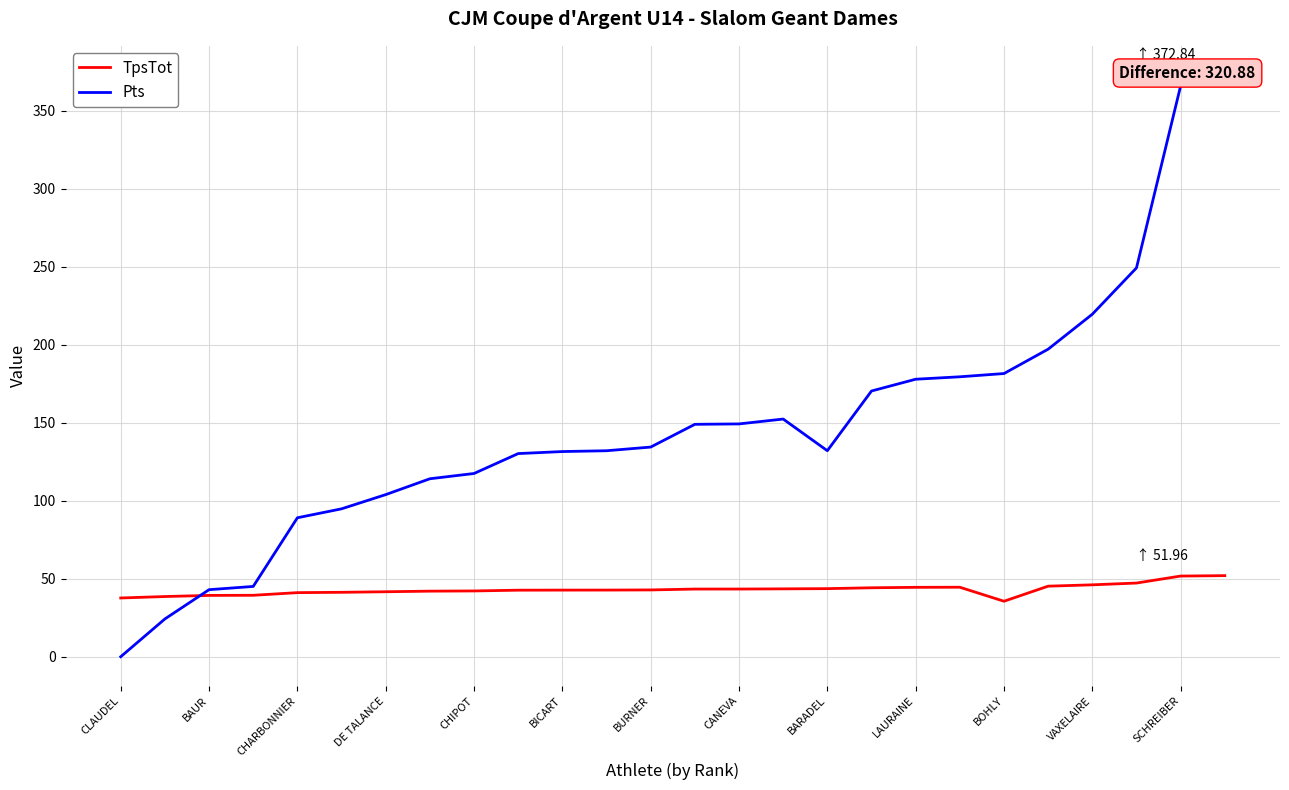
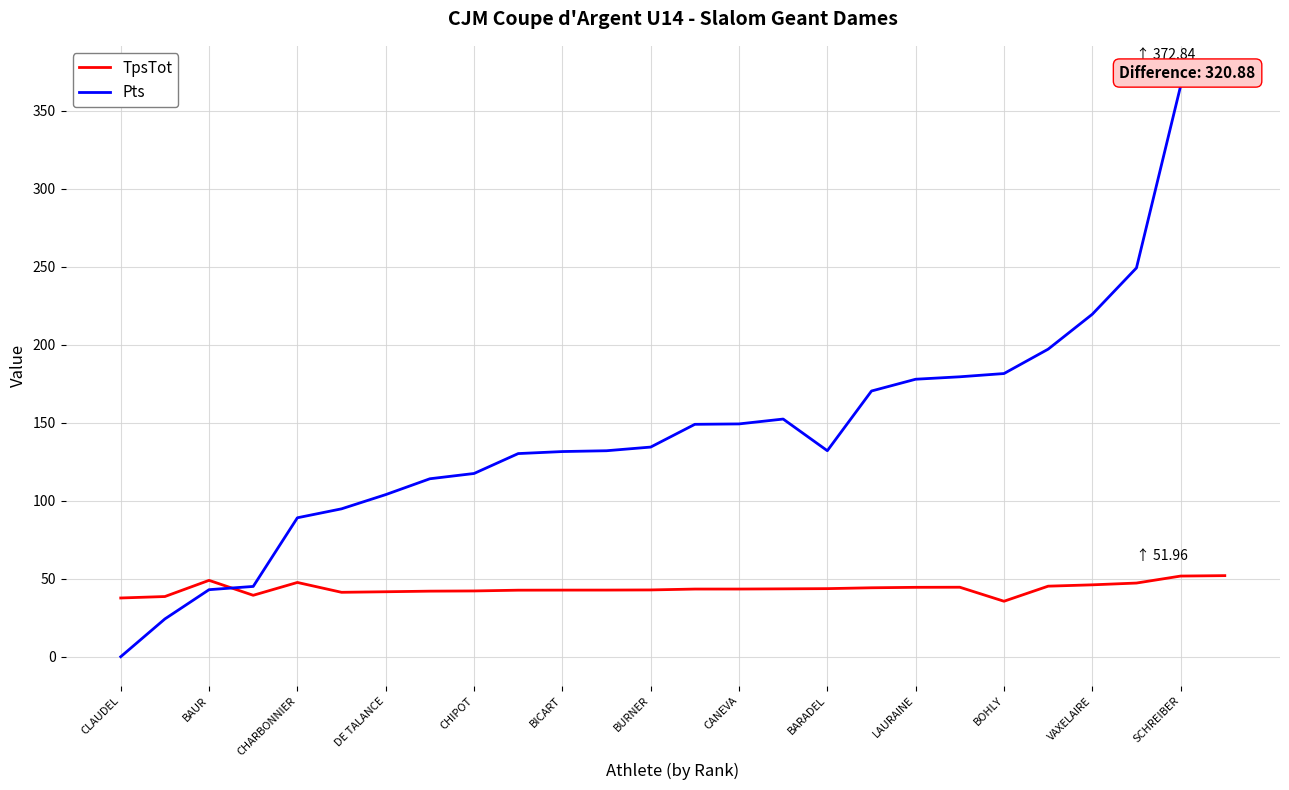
TpsTot, BAUR: 39 -> 49
TpsTot, CHARBONNIER: 41 -> 48
